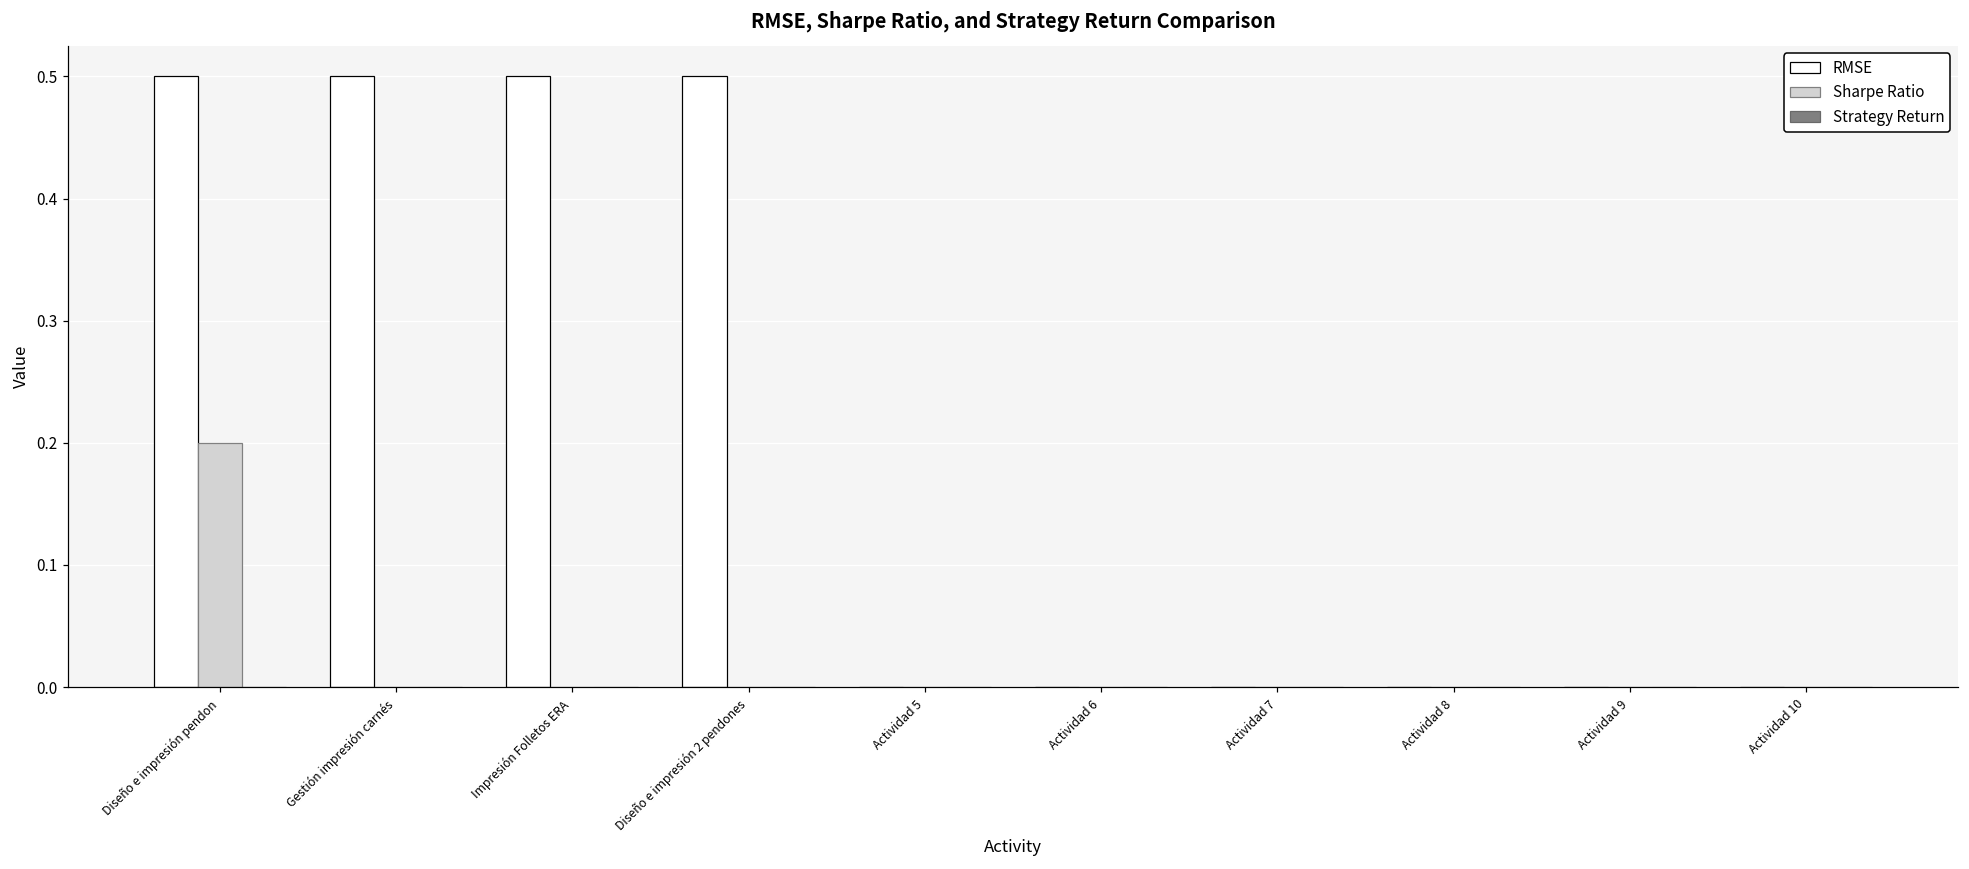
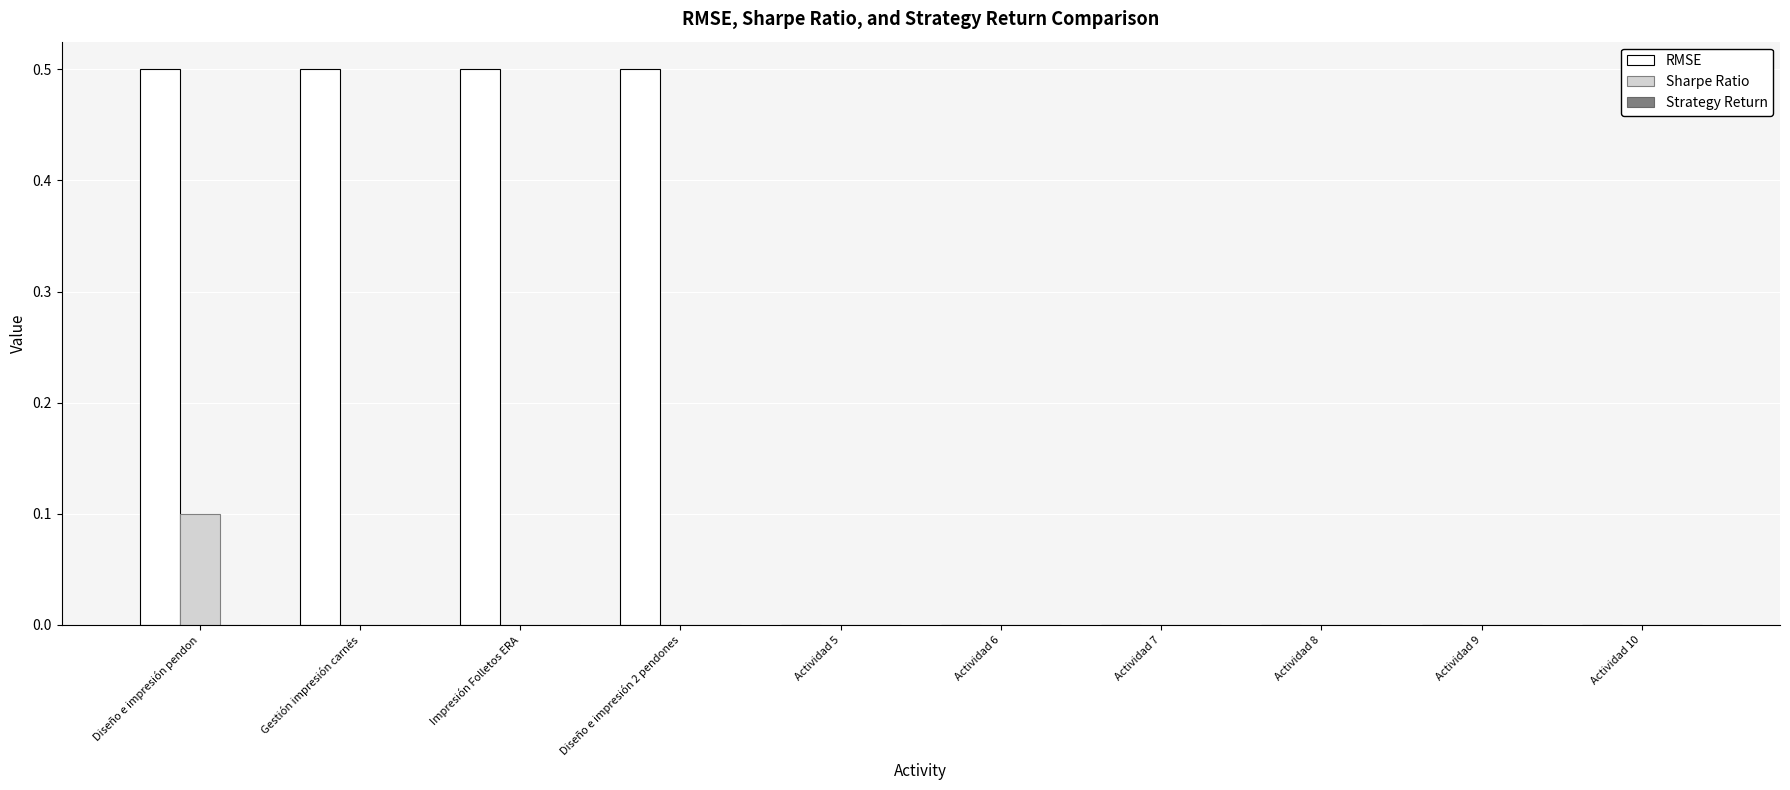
Sharpe Ratio, Diseño e impresión pendon: 0.2 -> 0.1
